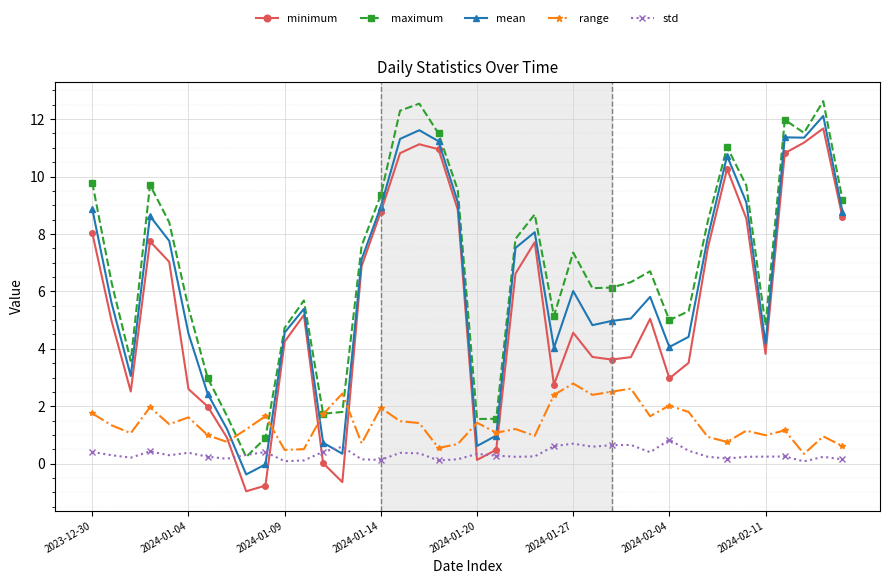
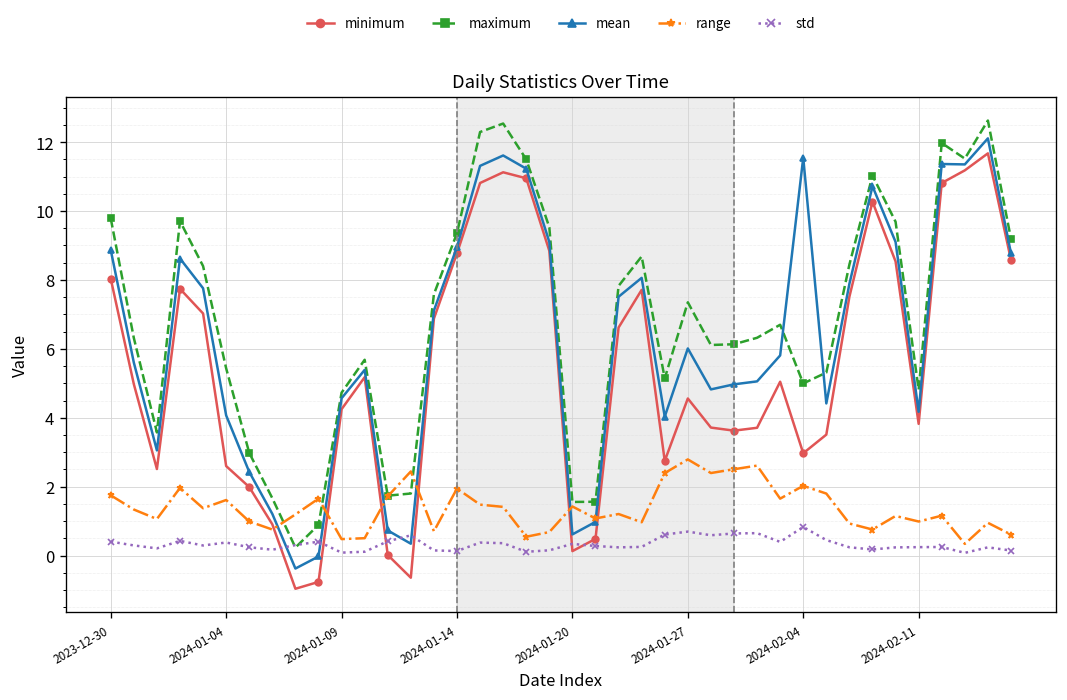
mean, 2024-01-04: 4.5 -> 4.1
mean, 2024-02-04: 4.1 -> 11.5
